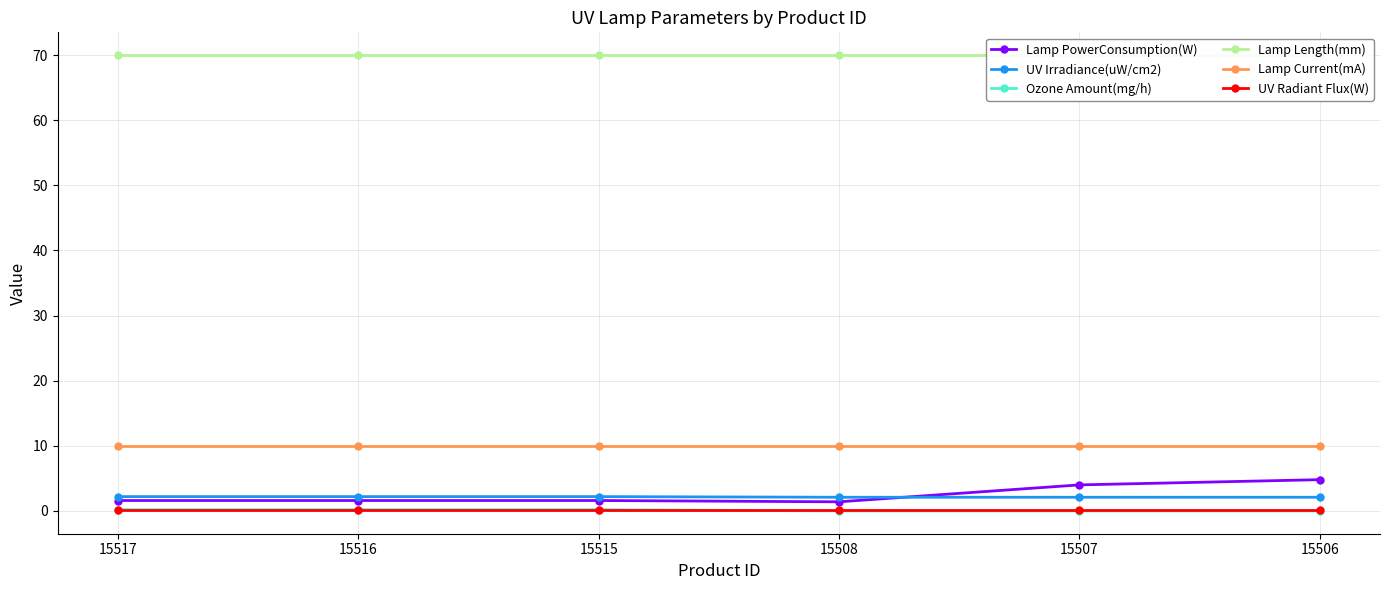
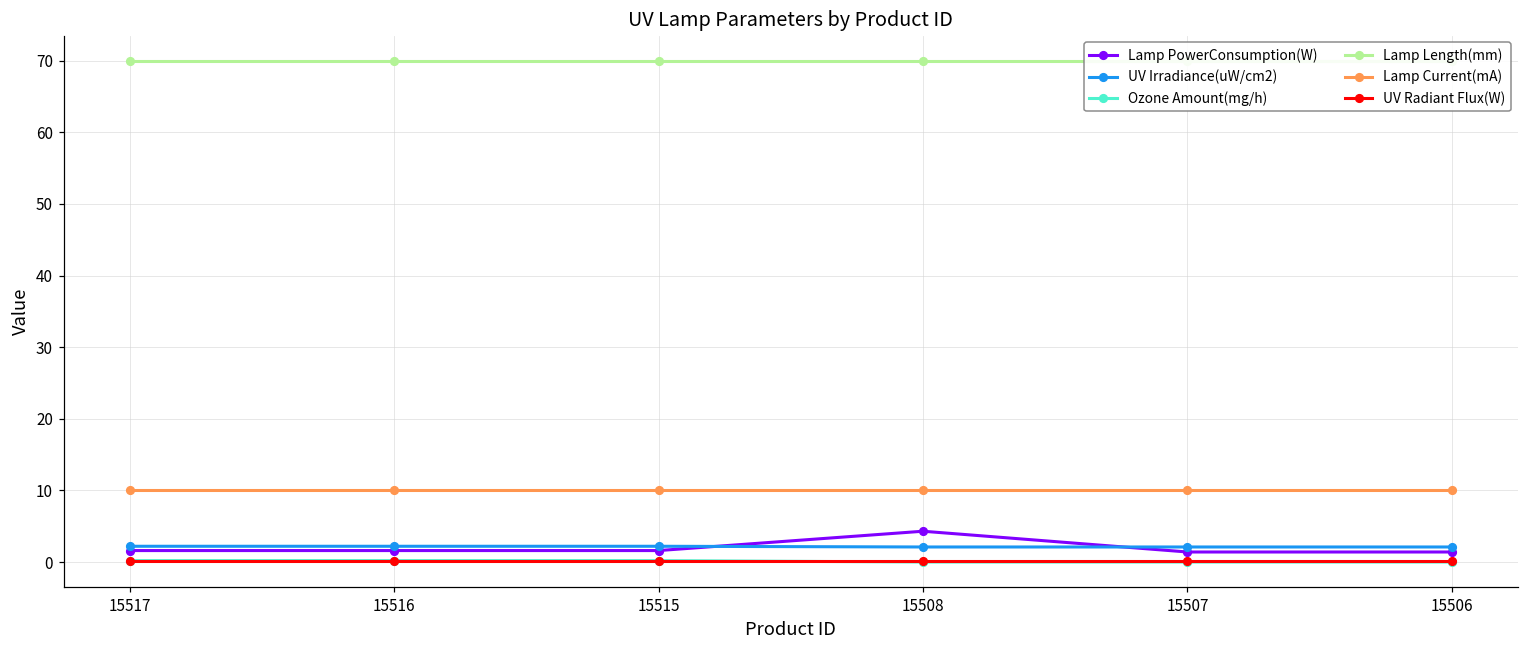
Lamp PowerConsumption(W), 15508: 1 -> 4
Lamp PowerConsumption(W), 15507: 4 -> 1
Lamp PowerConsumption(W), 15506: 5 -> 1
